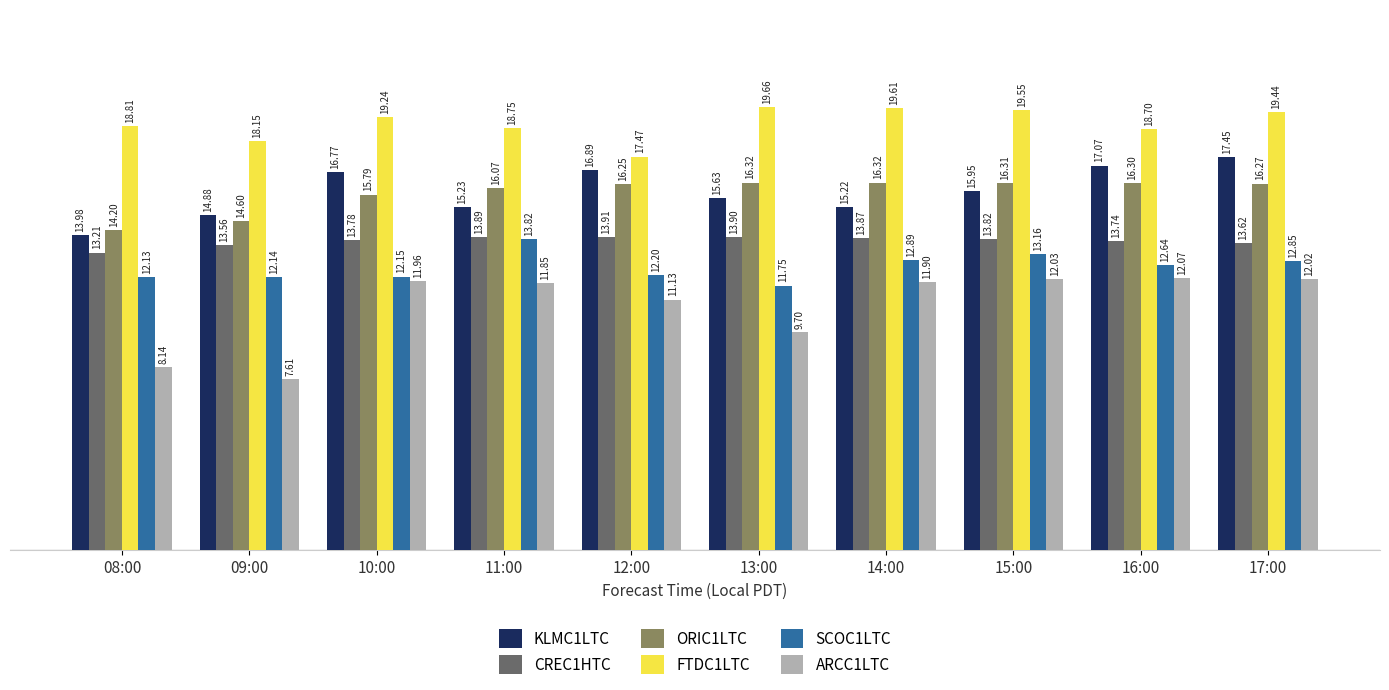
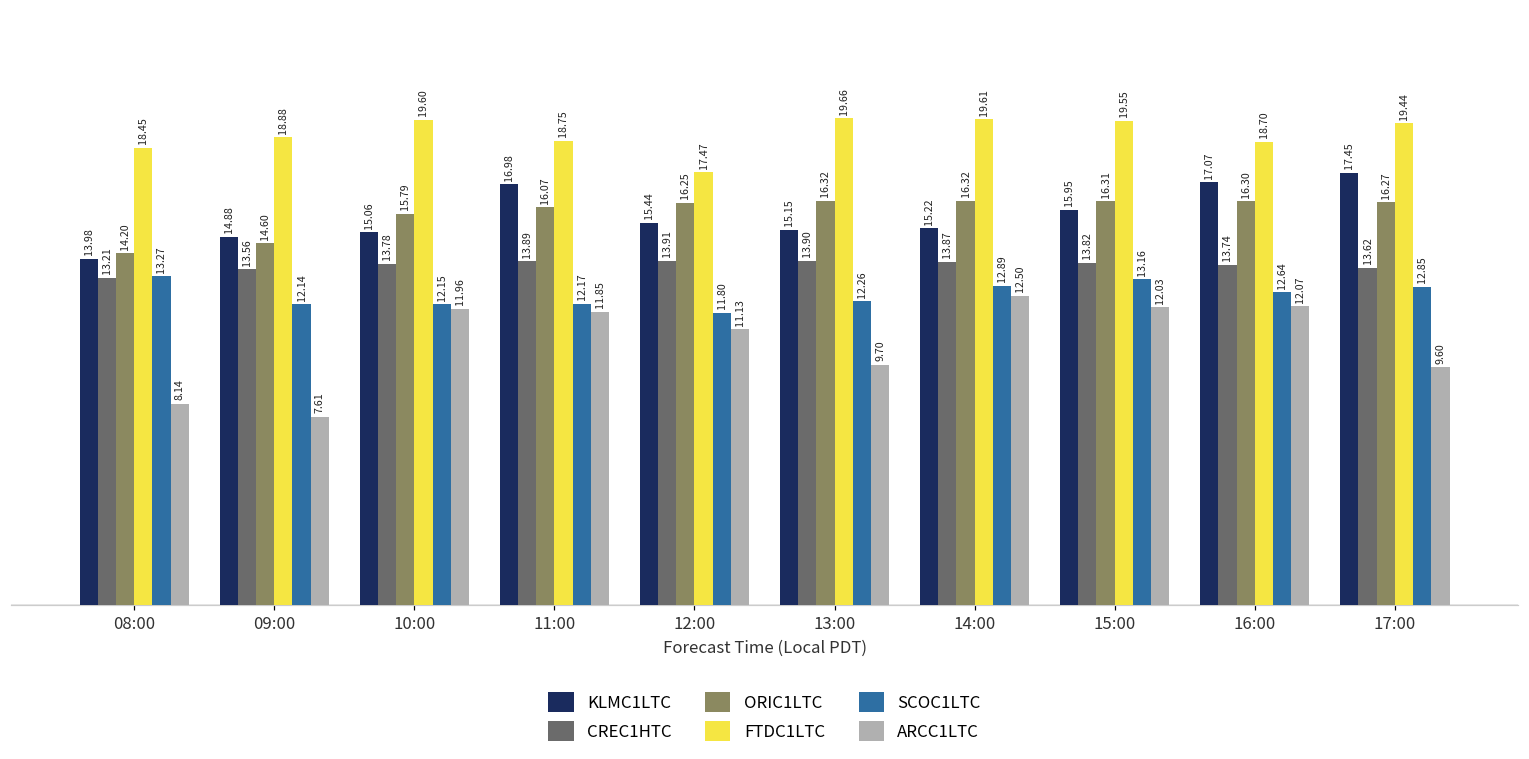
FTDC1LTC, 08:00: 18.81 -> 18.45
SCOC1LTC, 08:00: 12.13 -> 13.27
FTDC1LTC, 09:00: 18.15 -> 18.88
KLMC1LTC, 10:00: 16.77 -> 15.06
FTDC1LTC, 10:00: 19.24 -> 19.60
KLMC1LTC, 11:00: 15.23 -> 16.98
SCOC1LTC, 11:00: 13.82 -> 12.17
KLMC1LTC, 12:00: 16.89 -> 15.44
SCOC1LTC, 12:00: 12.20 -> 11.80
KLMC1LTC, 13:00: 15.63 -> 15.15
SCOC1LTC, 13:00: 11.75 -> 12.26
ARCC1LTC, 14:00: 11.90 -> 12.50
ARCC1LTC, 17:00: 12.02 -> 9.60
